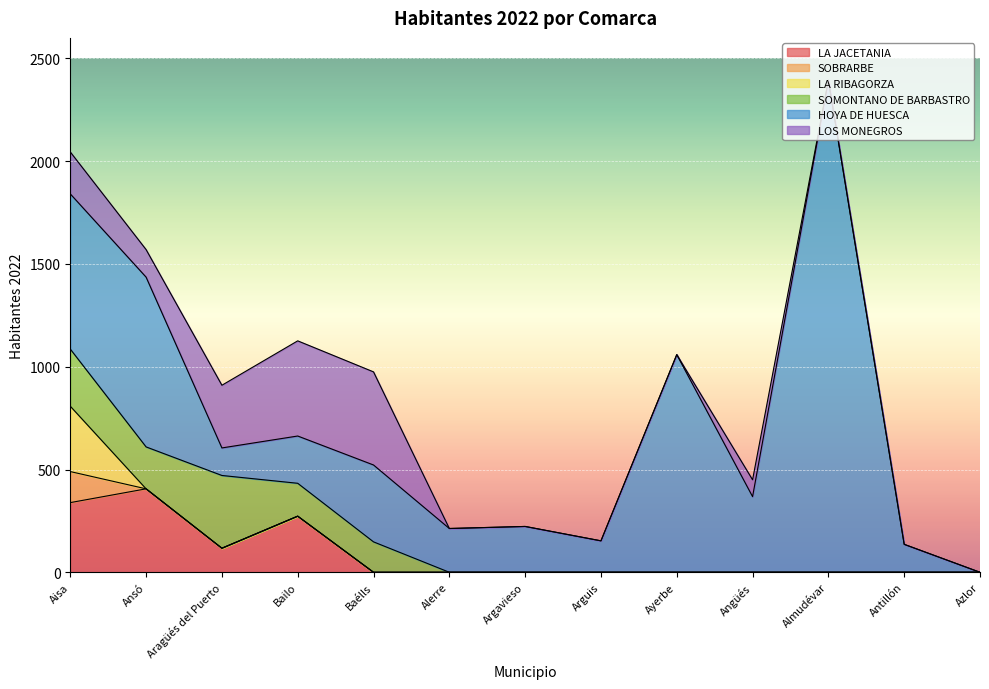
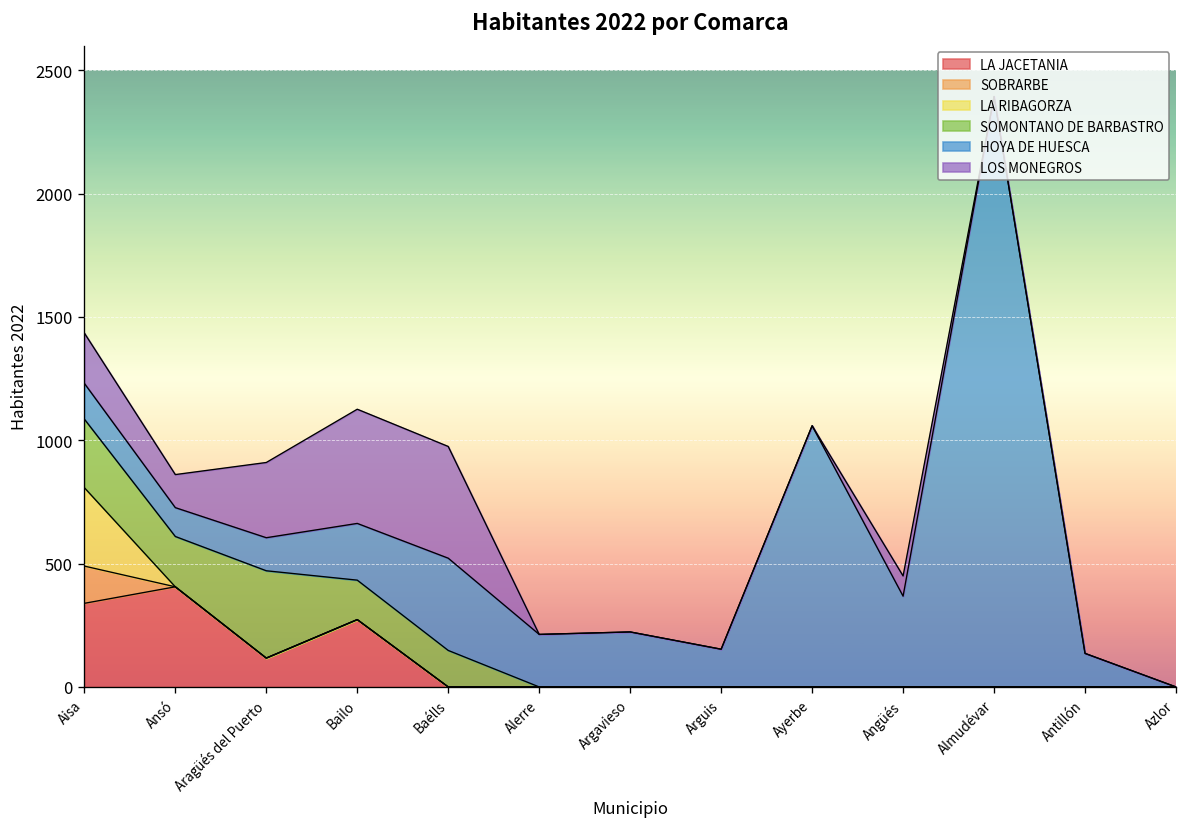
HOYA DE HUESCA, Aisa: 760 -> 150
HOYA DE HUESCA, Ansó: 830 -> 120
